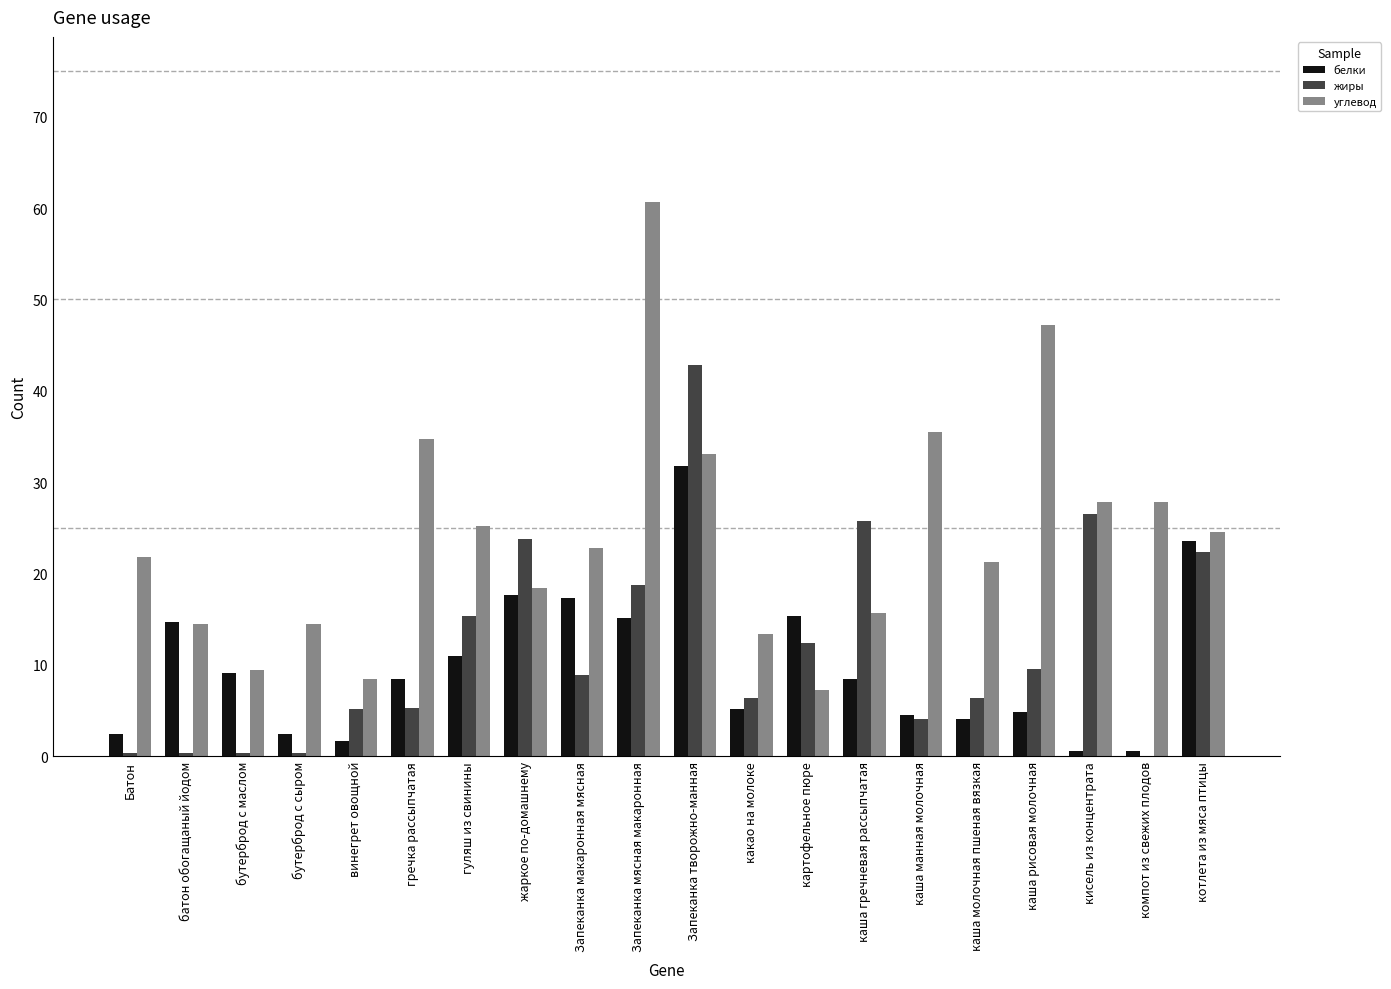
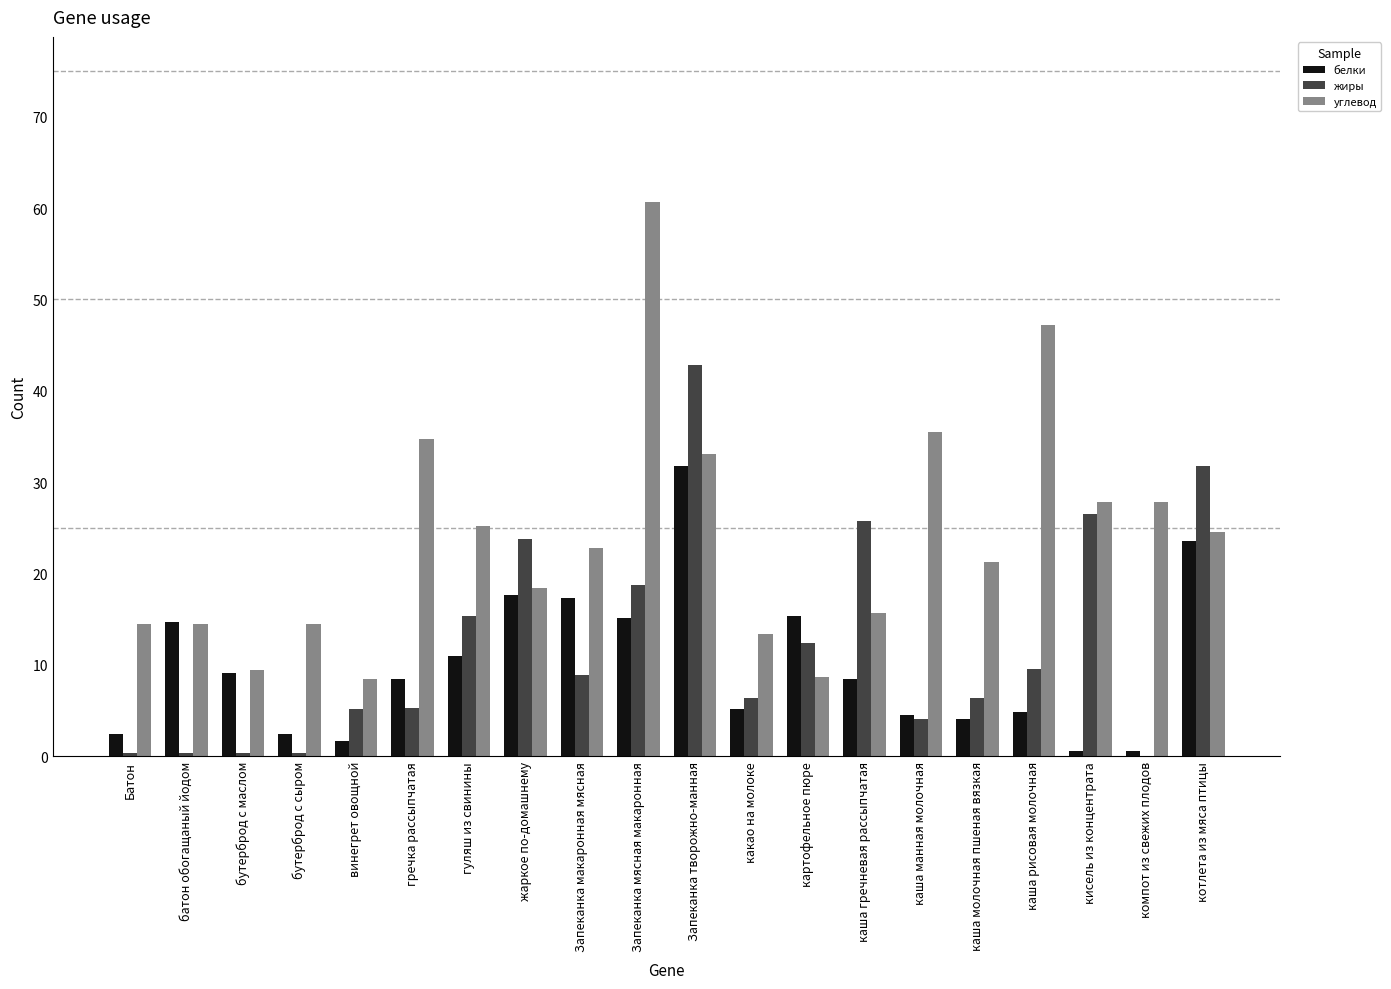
углевод, Батон: 22 -> 14
углевод, картофельное пюре: 7 -> 9
жиры, котлета из мяса птицы: 22 -> 32
